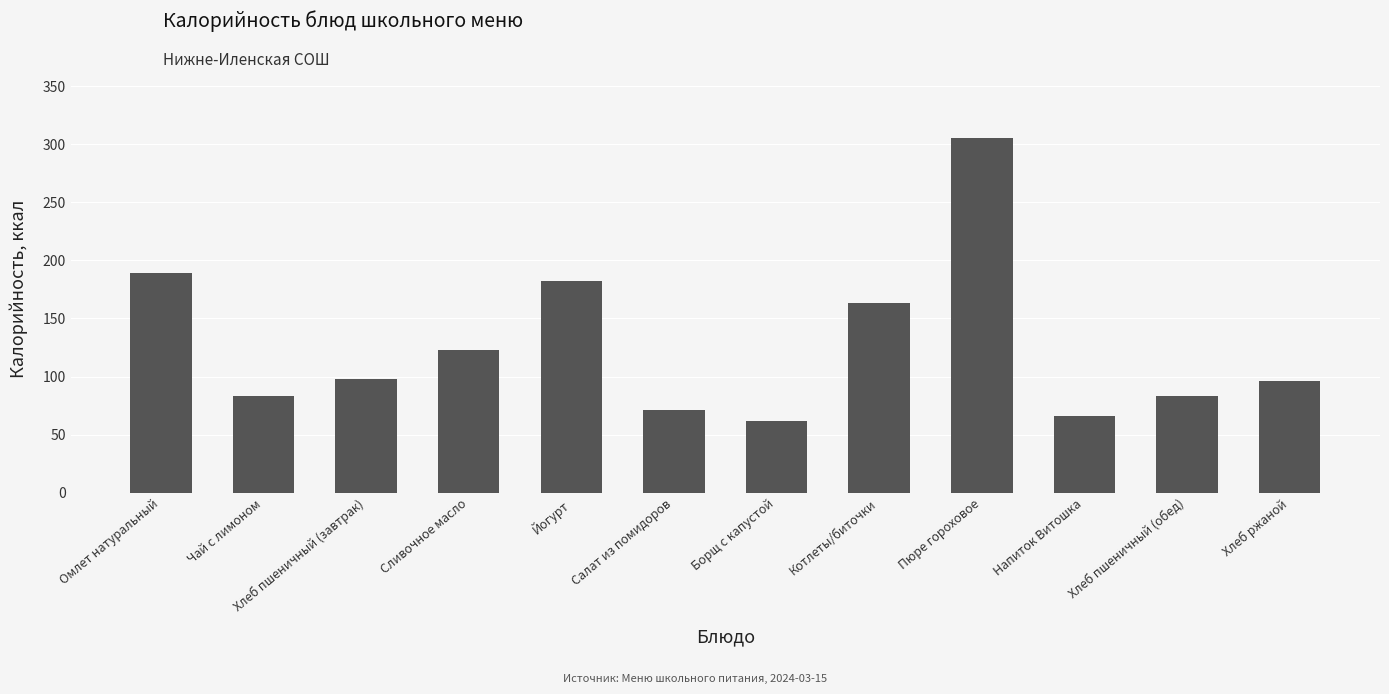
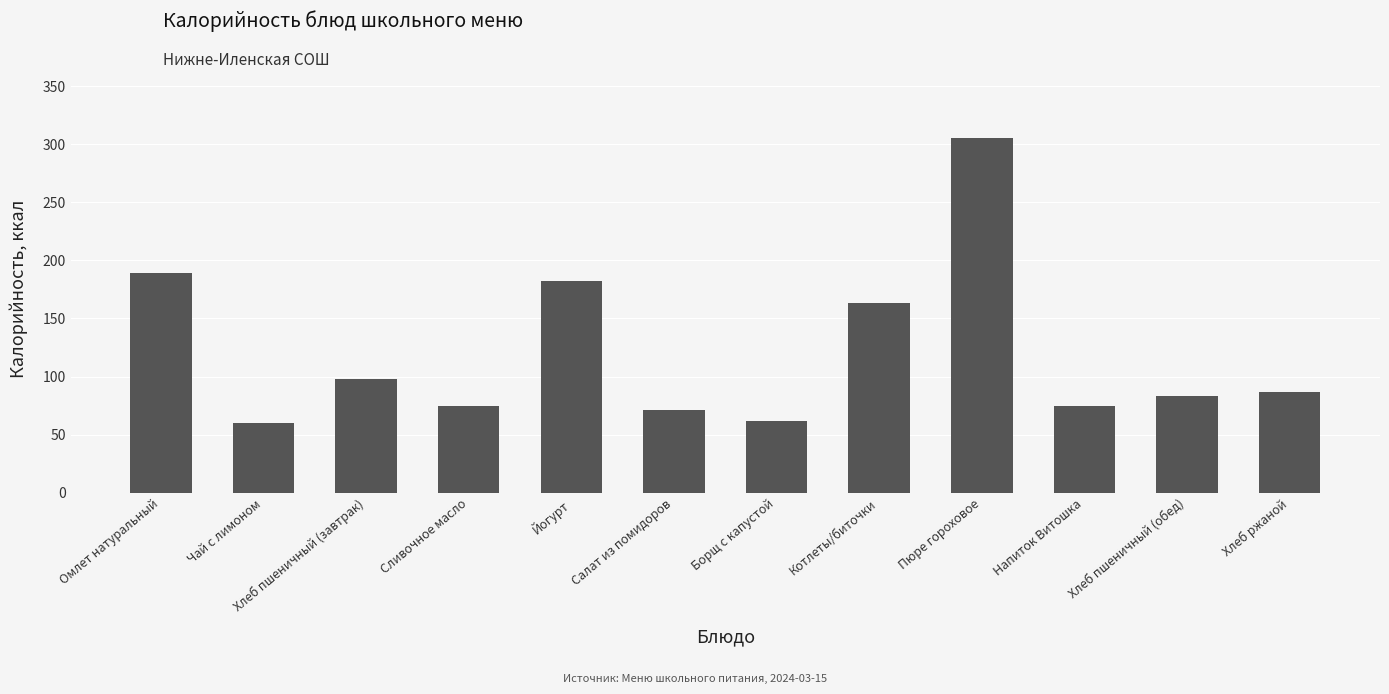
Чай с лимоном: 83 -> 60
Сливочное масло: 123 -> 75
Напиток Витошка: 66 -> 75
Хлеб ржаной: 96 -> 87
